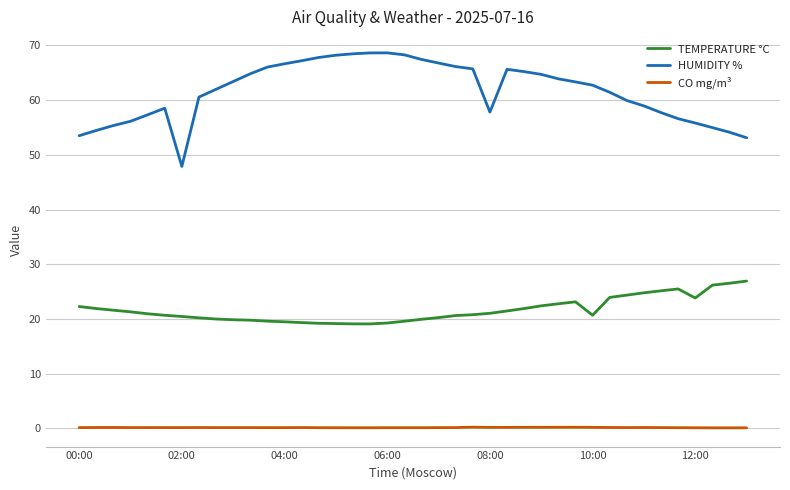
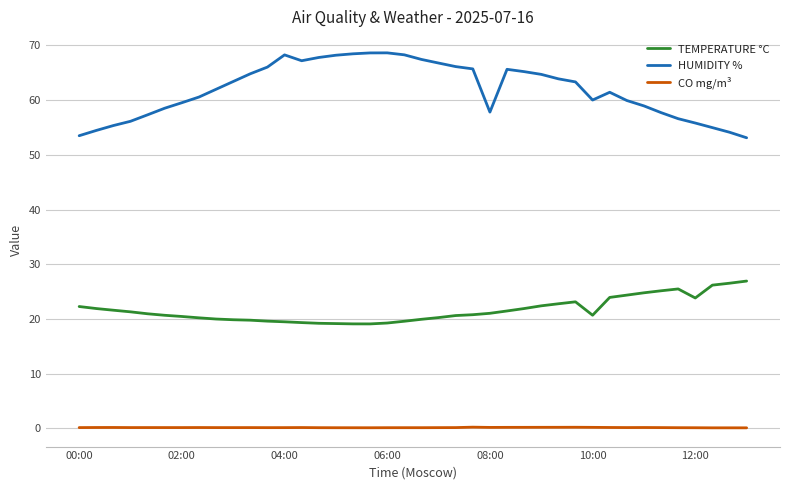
HUMIDITY %, 02:00: 48 -> 60
HUMIDITY %, 04:00: 67 -> 68
HUMIDITY %, 10:00: 63 -> 60
